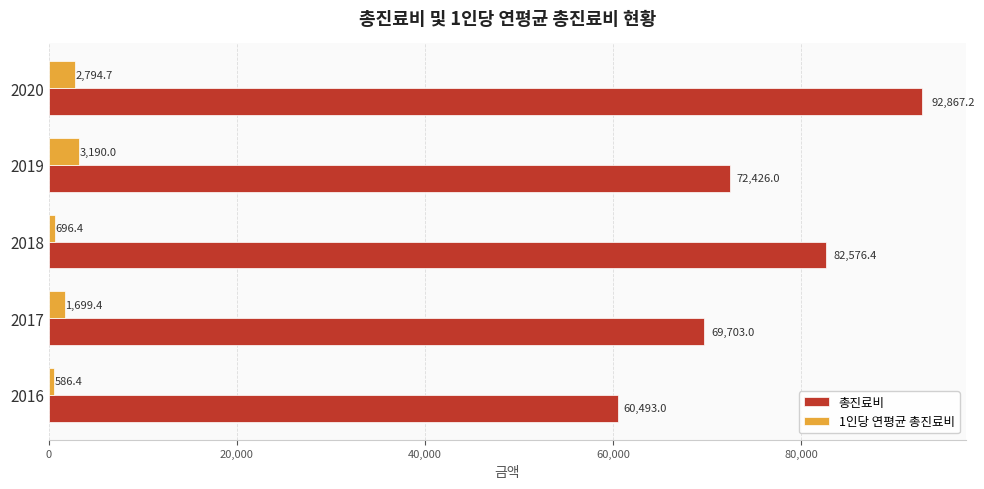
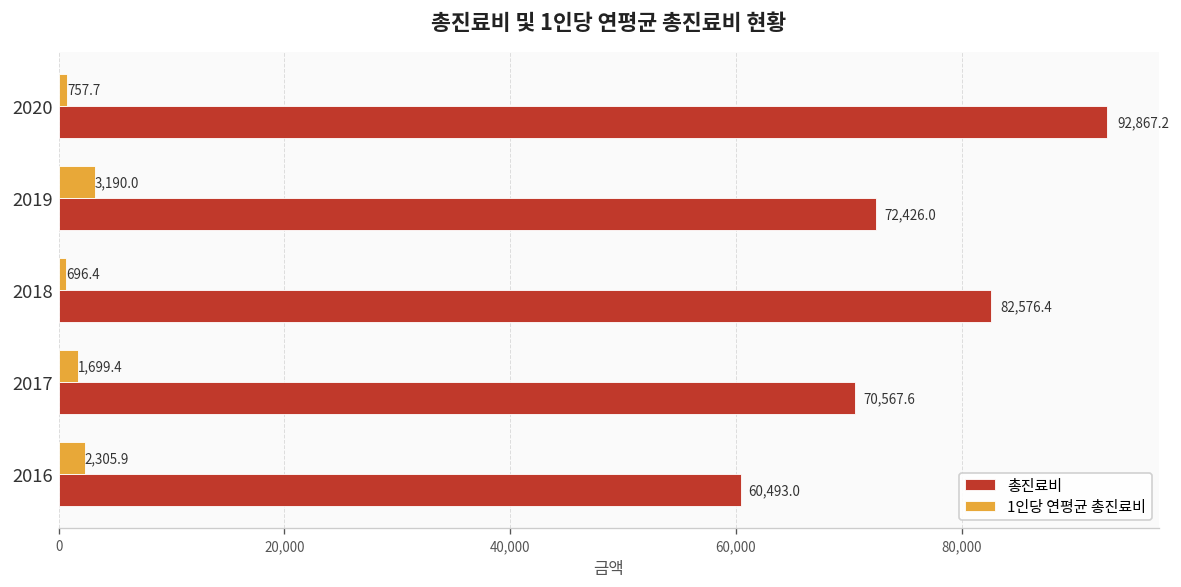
1인당 연평균 총진료비, 2020: 2,794.7 -> 757.7
총진료비, 2017: 69,703.0 -> 70,567.6
1인당 연평균 총진료비, 2016: 586.4 -> 2,305.9
